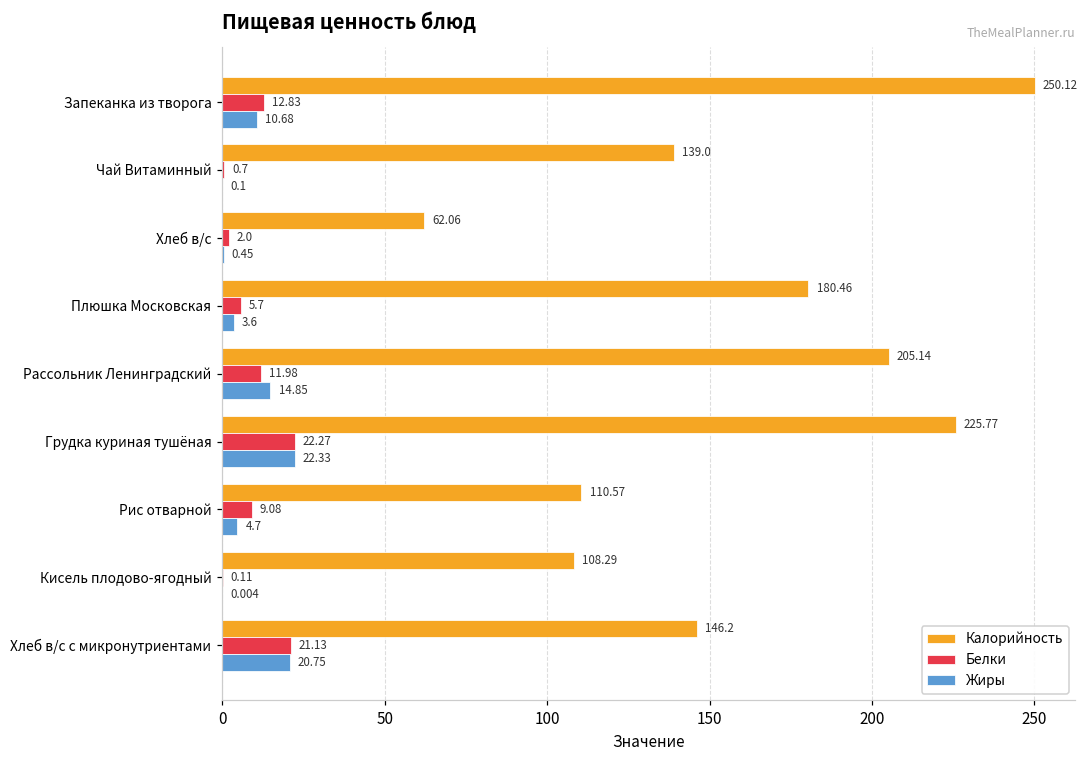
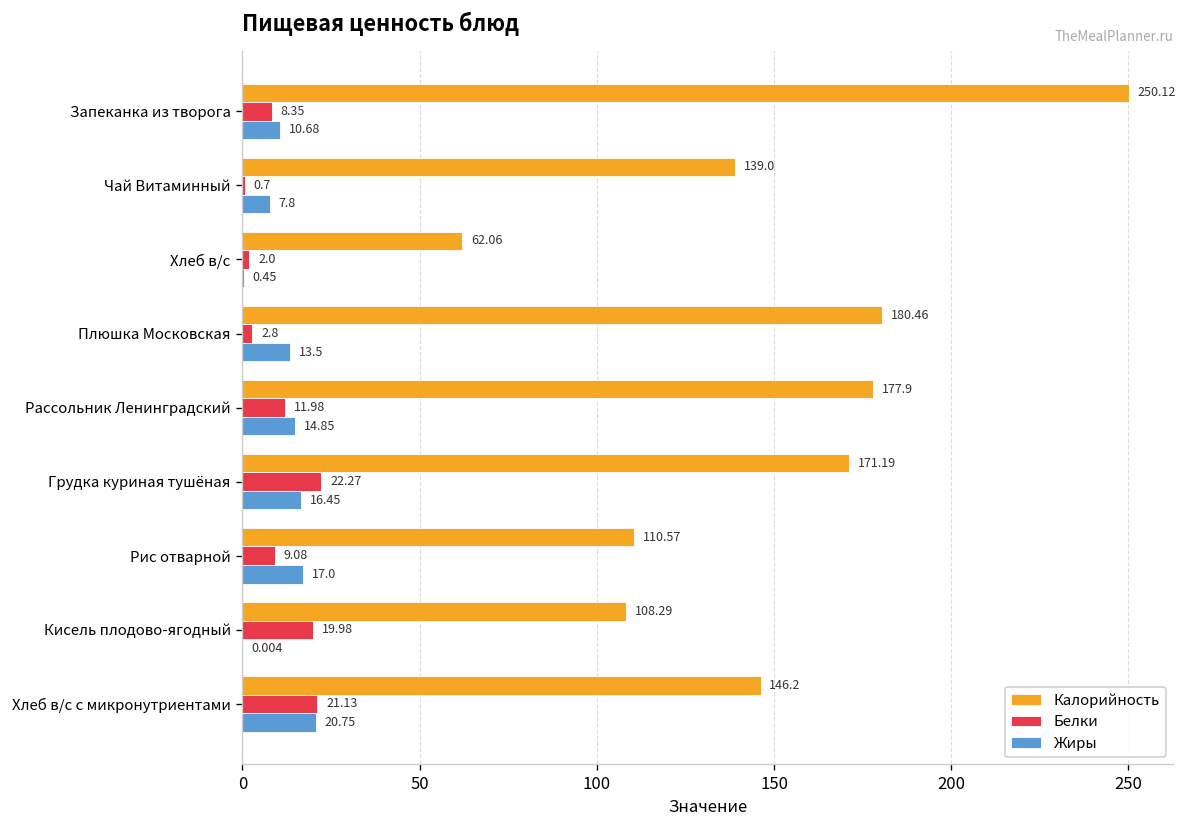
Белки, Запеканка из творога: 12.83 -> 8.35
Жиры, Чай Витаминный: 0.1 -> 7.8
Белки, Плюшка Московская: 5.7 -> 2.8
Жиры, Плюшка Московская: 3.6 -> 13.5
Калорийность, Рассольник Ленинградский: 205.14 -> 177.9
Калорийность, Грудка куриная тушёная: 225.77 -> 171.19
Жиры, Грудка куриная тушёная: 22.33 -> 16.45
Жиры, Рис отварной: 4.7 -> 17.0
Белки, Кисель плодово-ягодный: 0.11 -> 19.98
